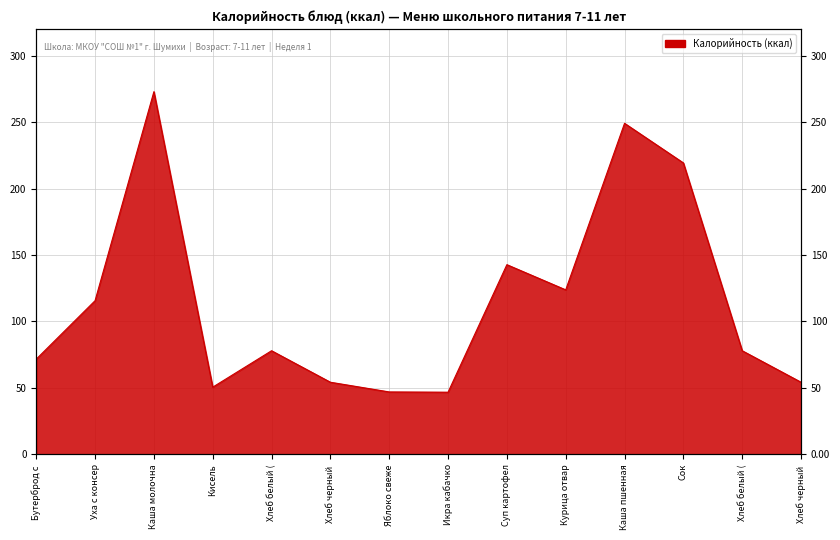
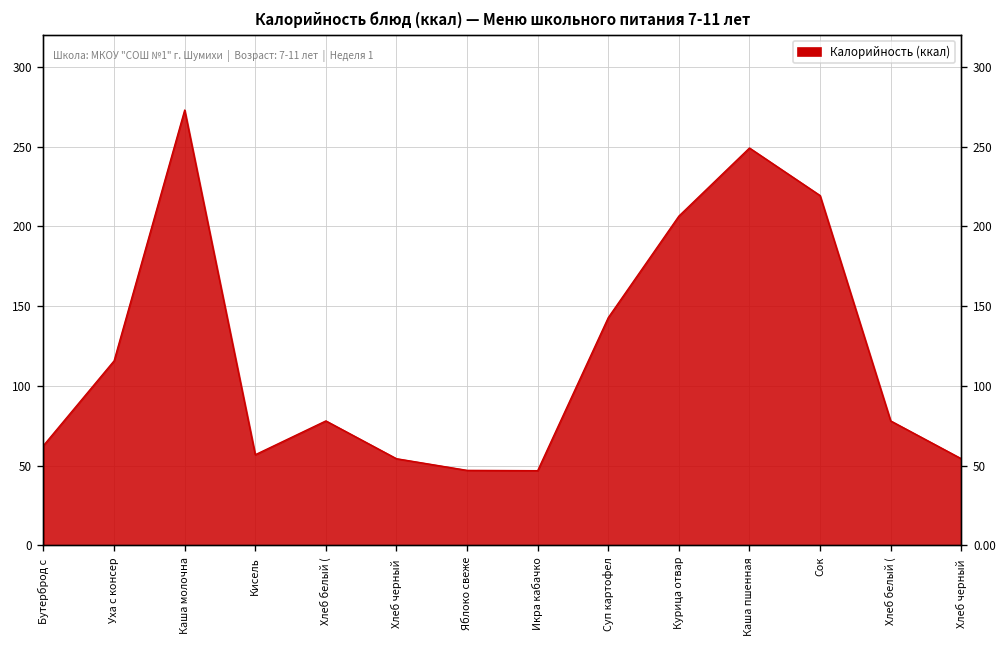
Бутерброд с: 72 -> 63
Кисель: 51 -> 57
Курица отвар: 124 -> 206
